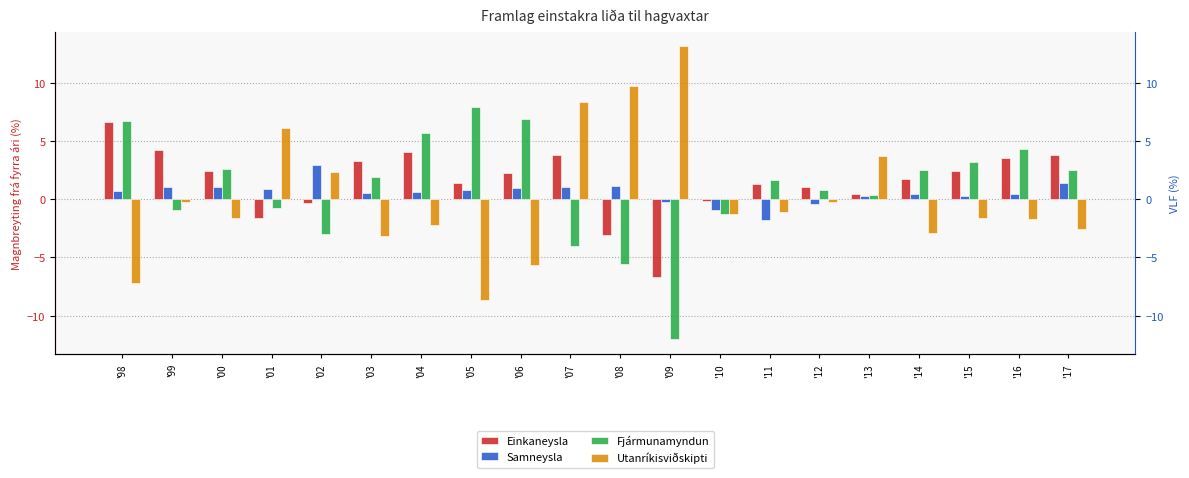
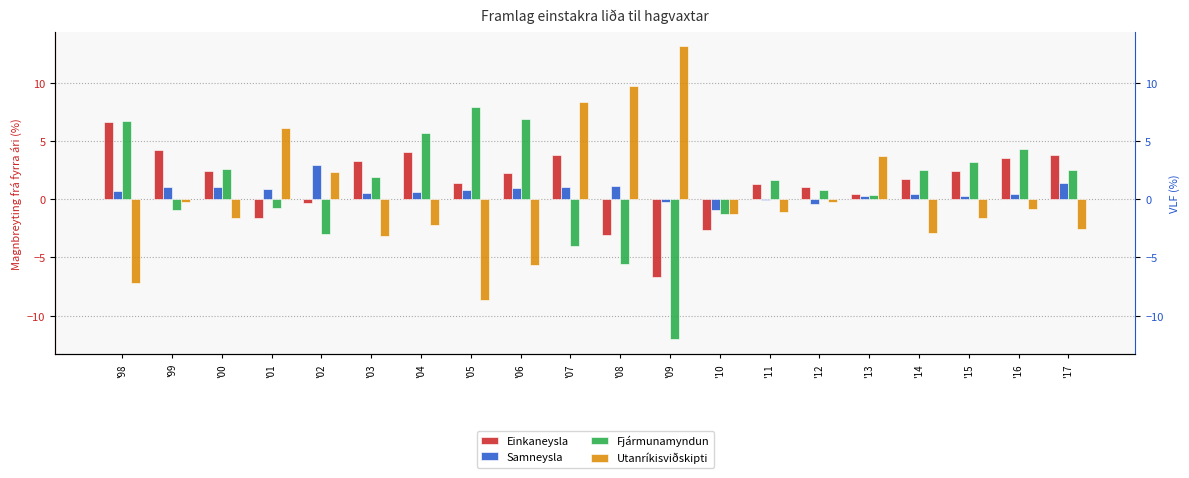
Einkaneysla, '10: -0.2 -> -2.7
Samneysla, '11: -1.8 -> 0.0
Utanríkisviðskipti, '16: -1.7 -> -0.8
